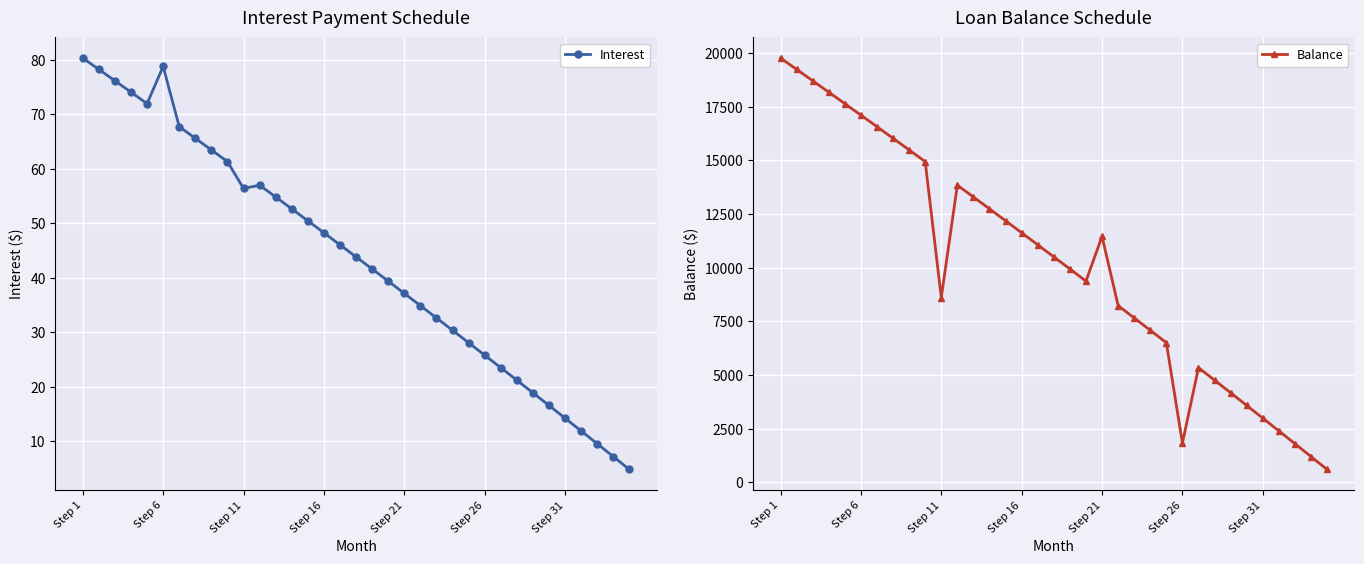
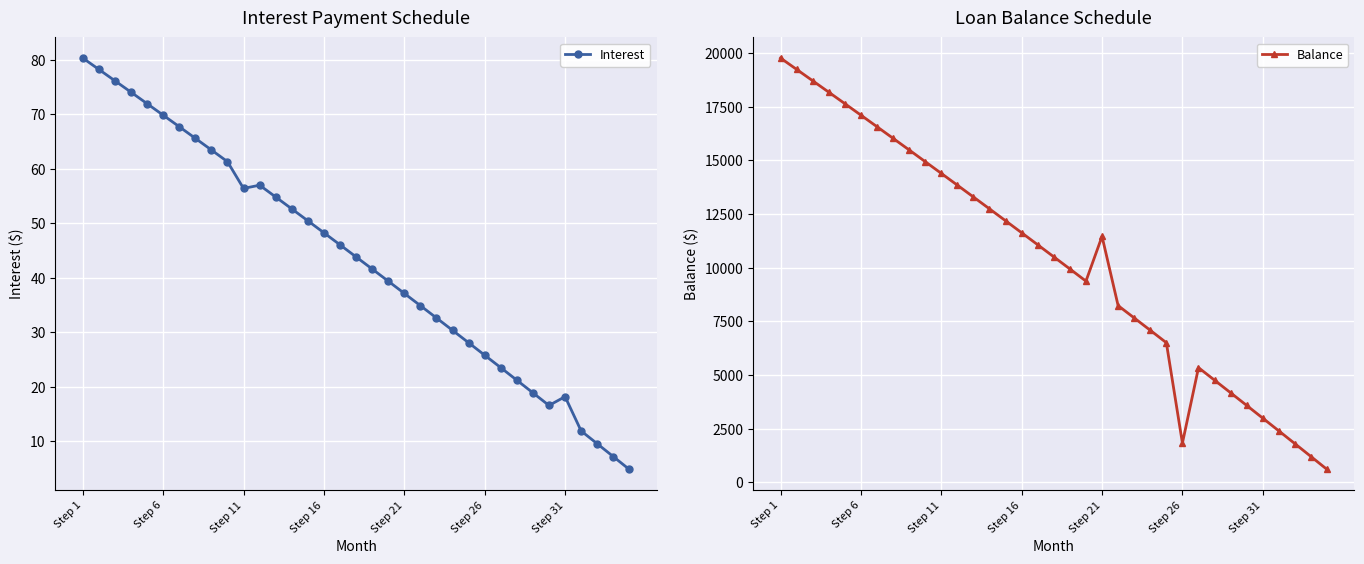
Interest Payment Schedule, Step 6: 79 -> 70
Interest Payment Schedule, Step 31: 14 -> 18
Loan Balance Schedule, Step 11: 8600 -> 14400
